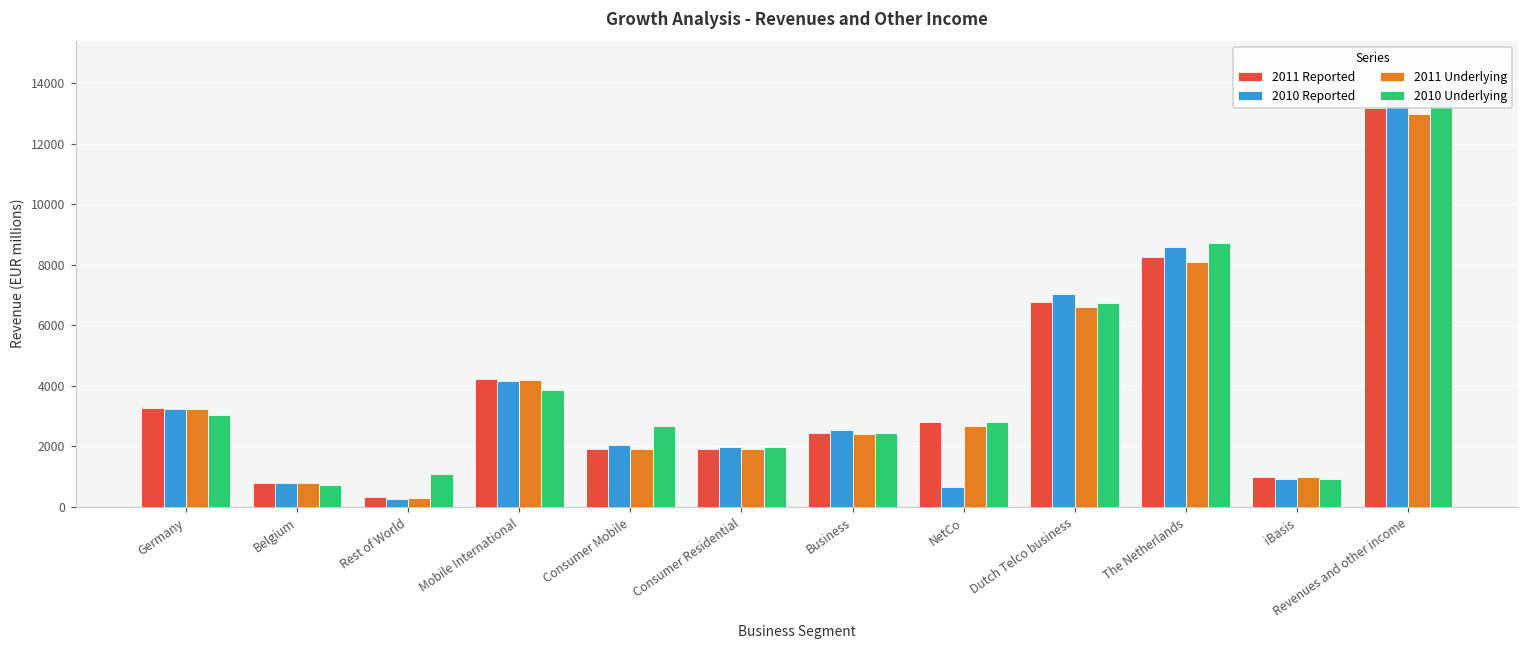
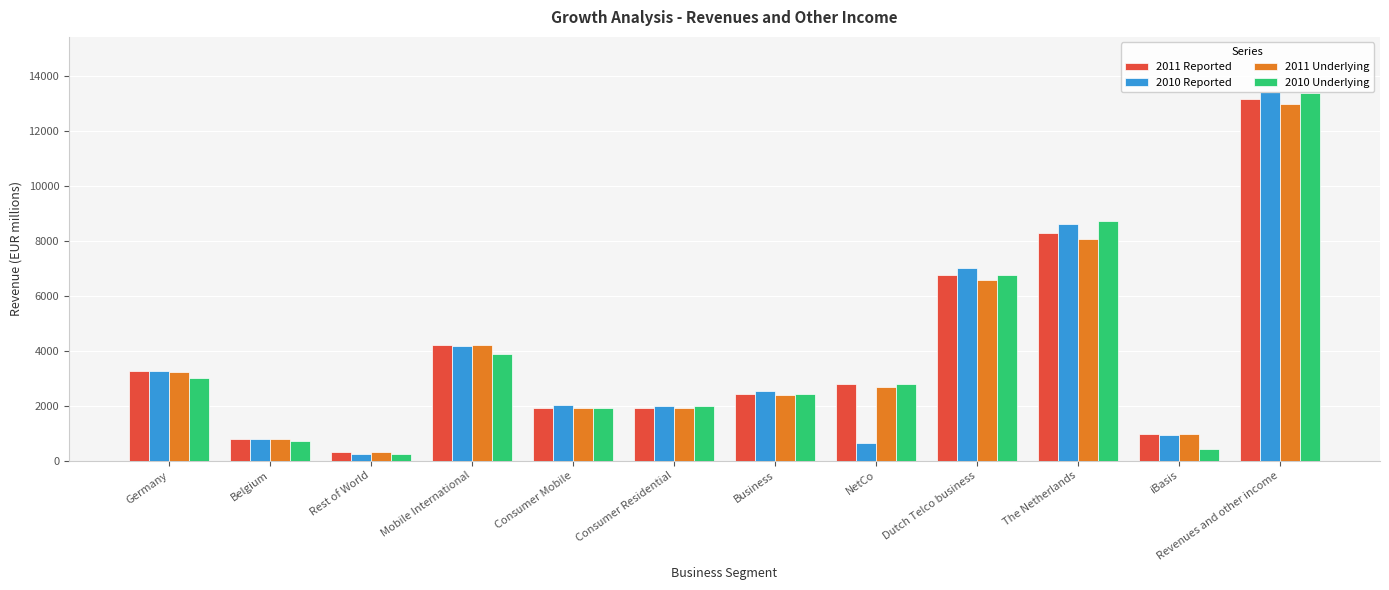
2010 Underlying, Rest of World: 1100 -> 200
2010 Underlying, Consumer Mobile: 2700 -> 1900
2010 Underlying, iBasis: 900 -> 400
